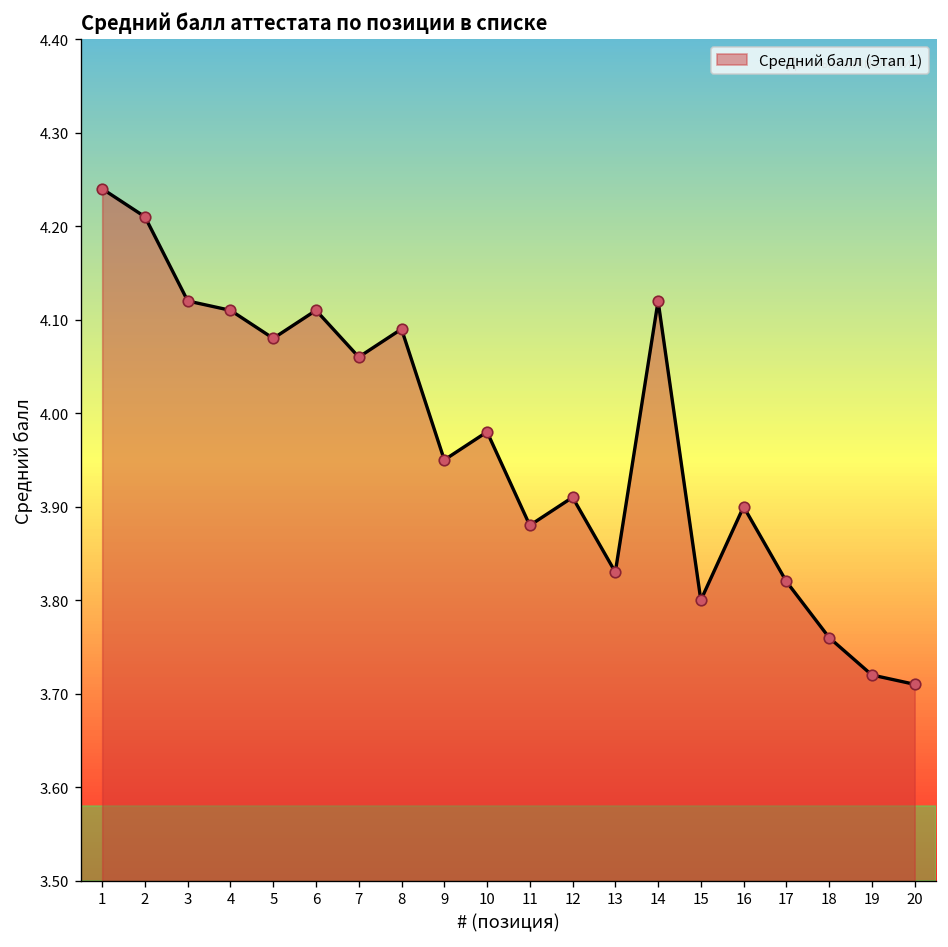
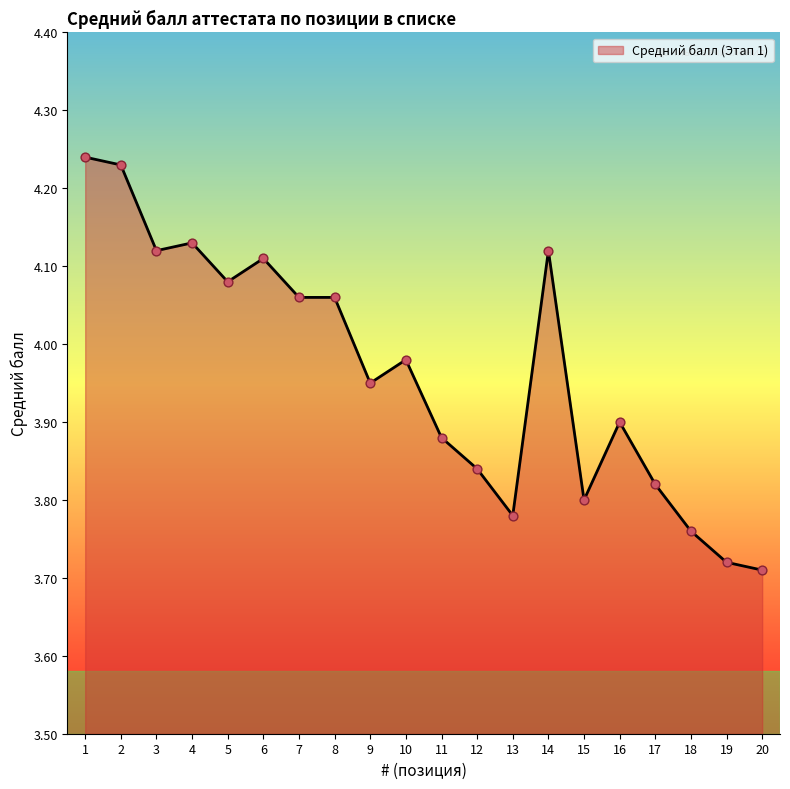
2: 4.21 -> 4.23
4: 4.11 -> 4.13
8: 4.09 -> 4.06
12: 3.91 -> 3.84
13: 3.83 -> 3.78
